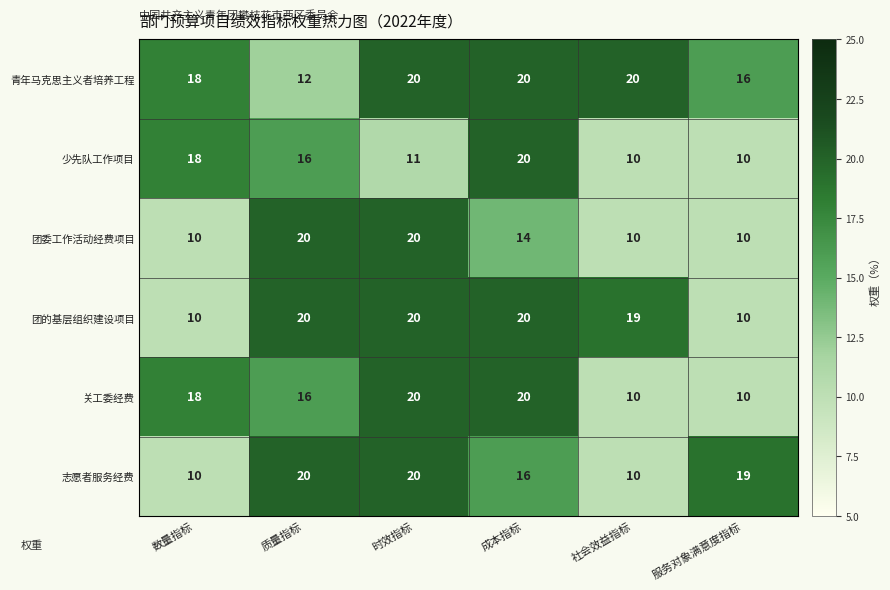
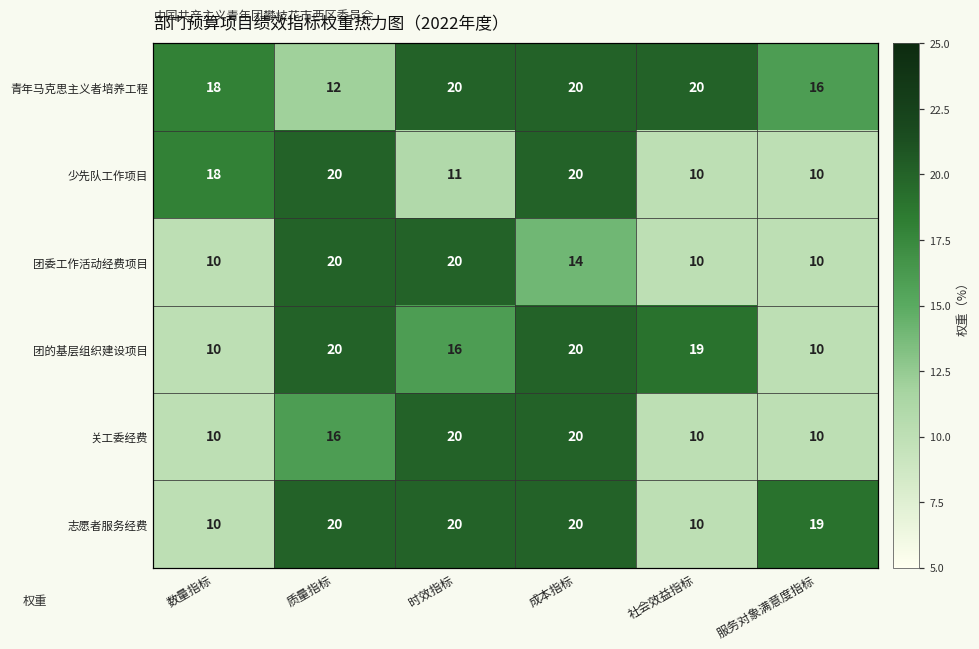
少先队工作项目, 质量指标: 16 -> 20
团的基层组织建设项目, 时效指标: 20 -> 16
关工委经费, 数量指标: 18 -> 10
志愿者服务经费, 成本指标: 16 -> 20
